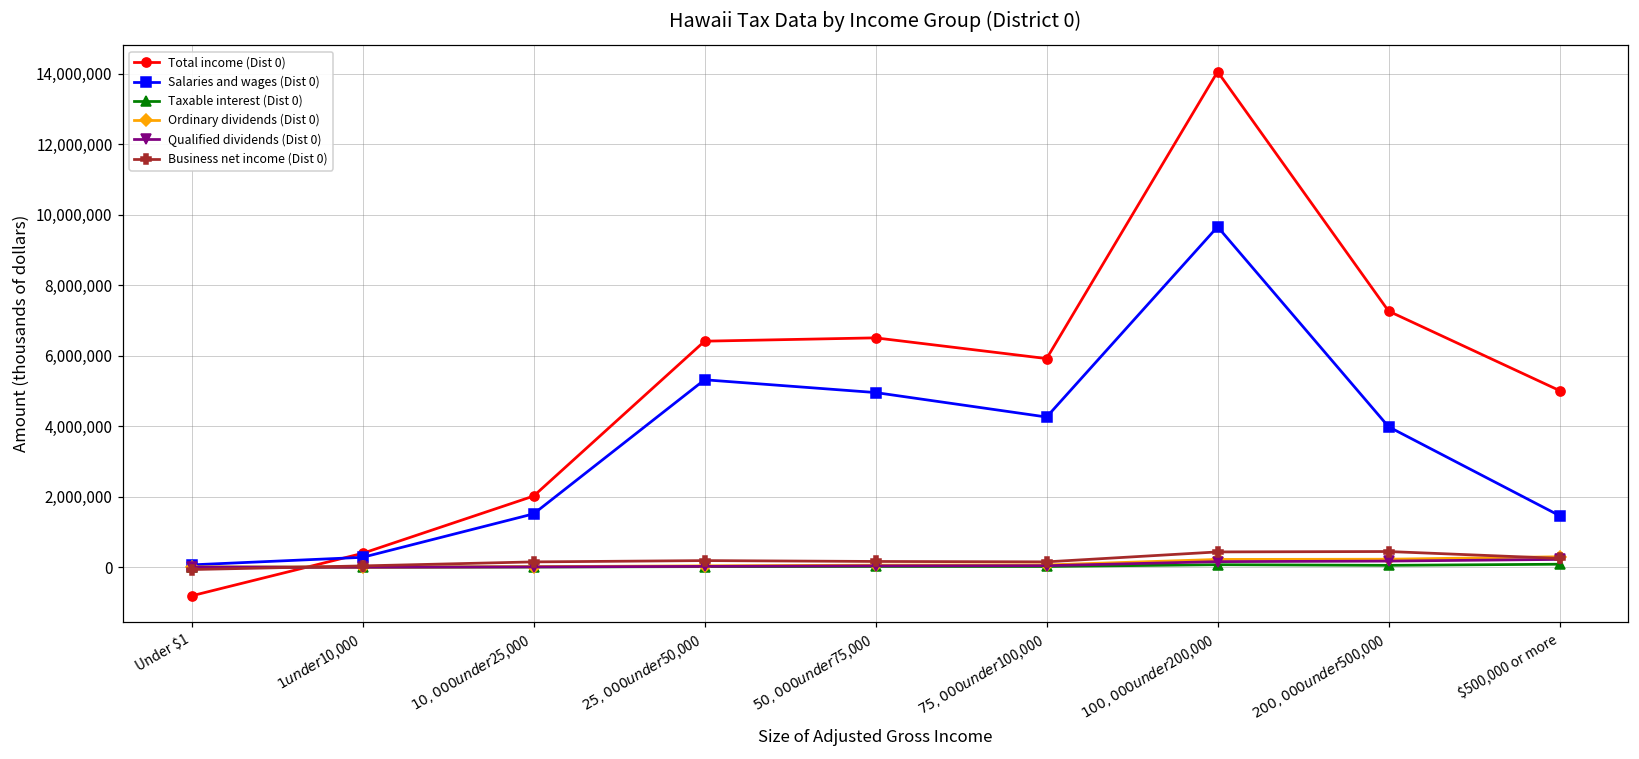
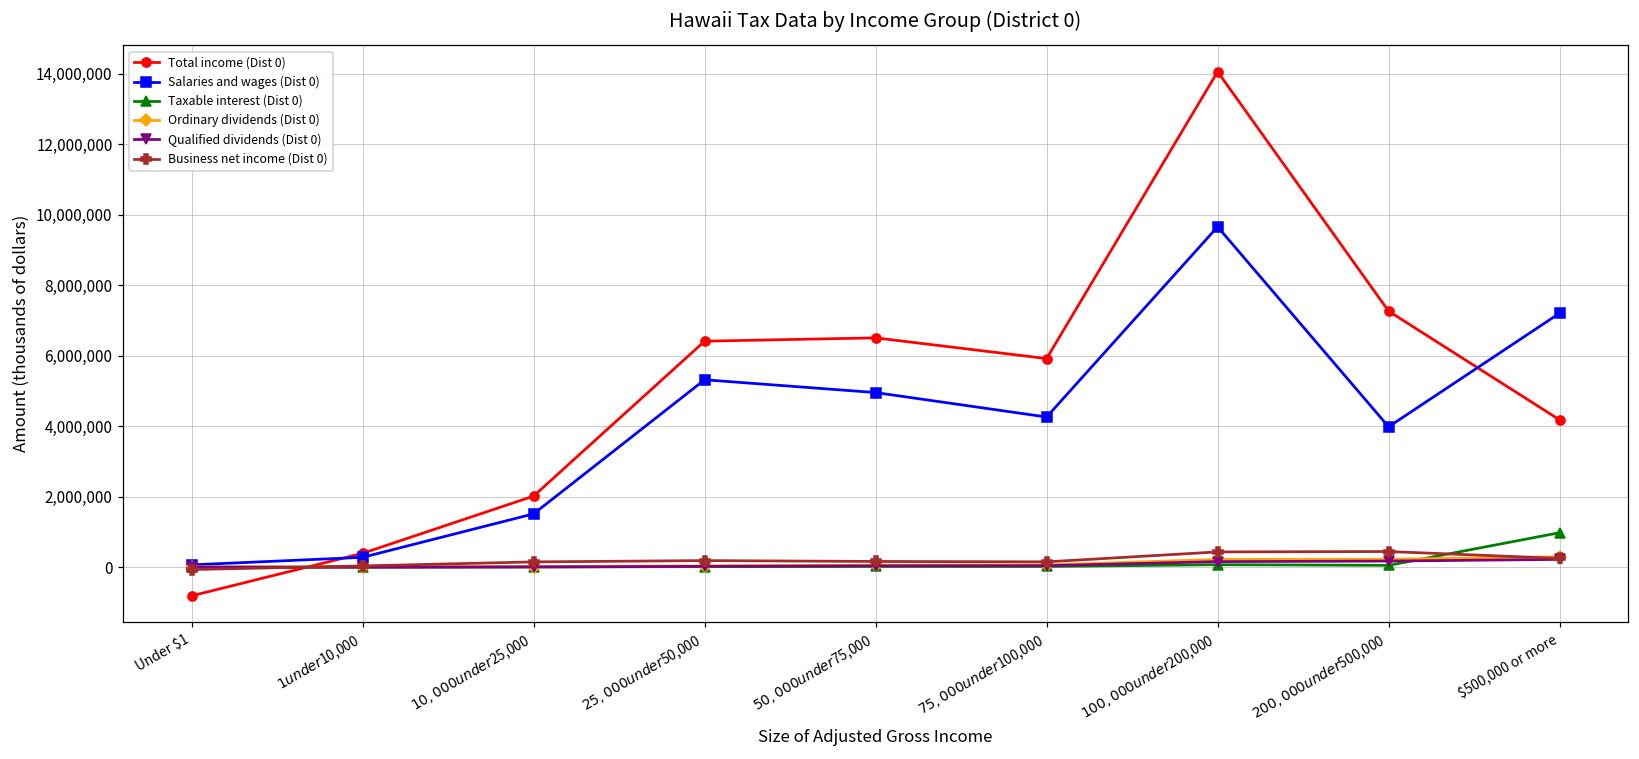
Total income (Dist 0), $500,000 or more: 5,000,000 -> 4,200,000
Salaries and wages (Dist 0), $500,000 or more: 1,500,000 -> 7,200,000
Taxable interest (Dist 0), $500,000 or more: 100,000 -> 1,000,000
